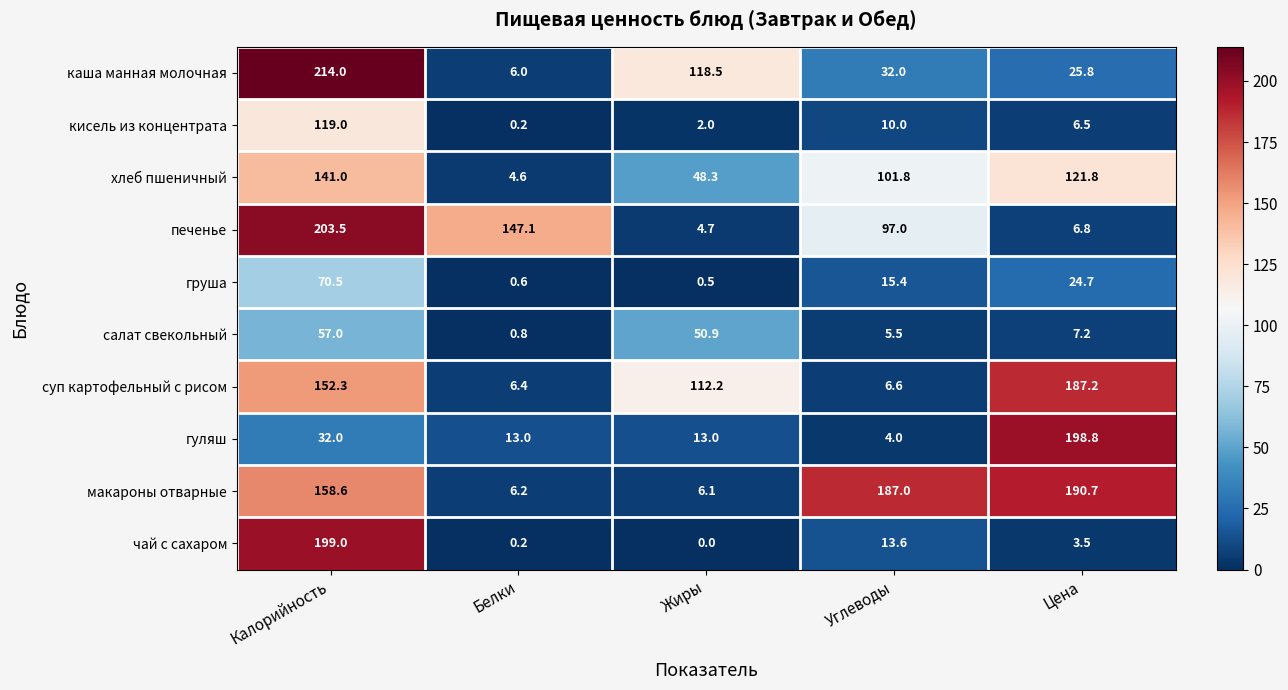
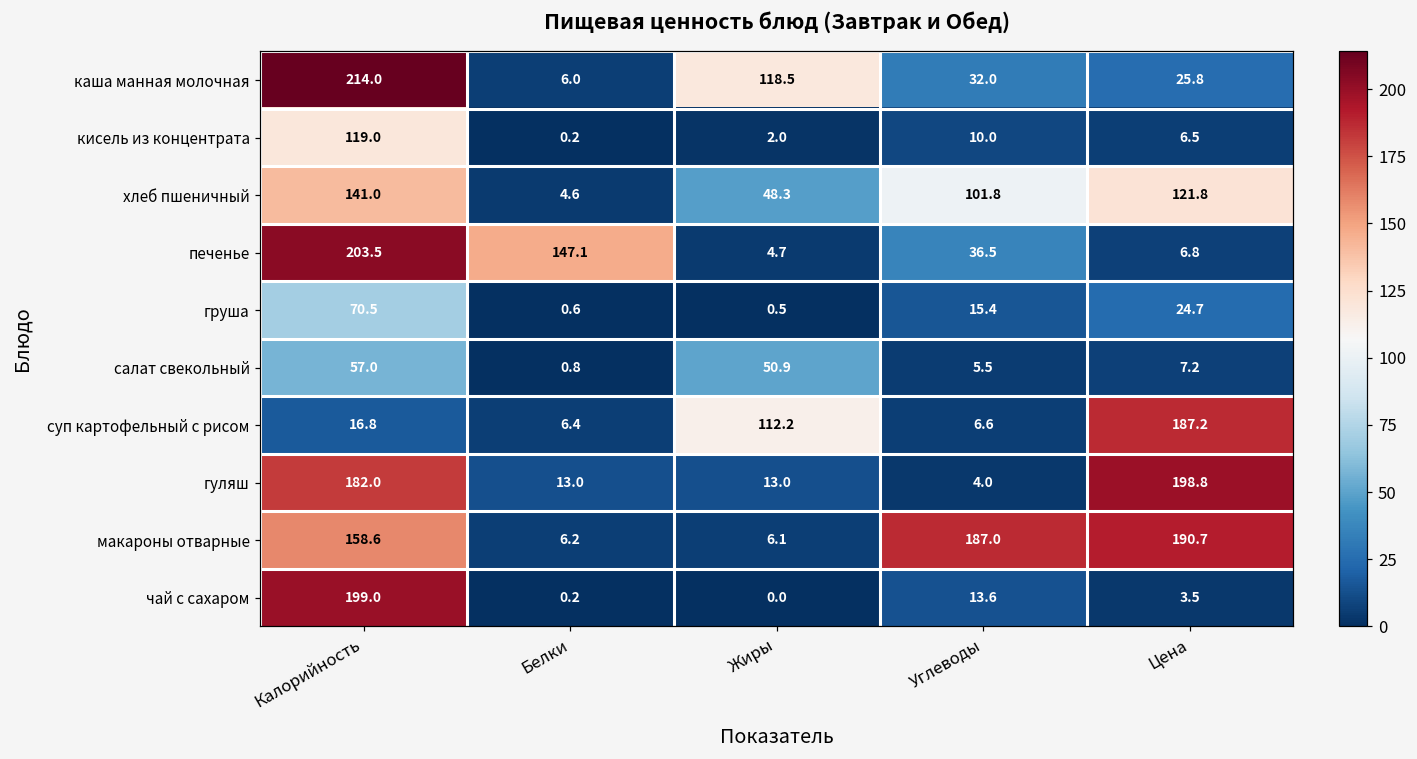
печенье, Углеводы: 97.0 -> 36.5
суп картофельный с рисом, Калорийность: 152.3 -> 16.8
гуляш, Калорийность: 32.0 -> 182.0
